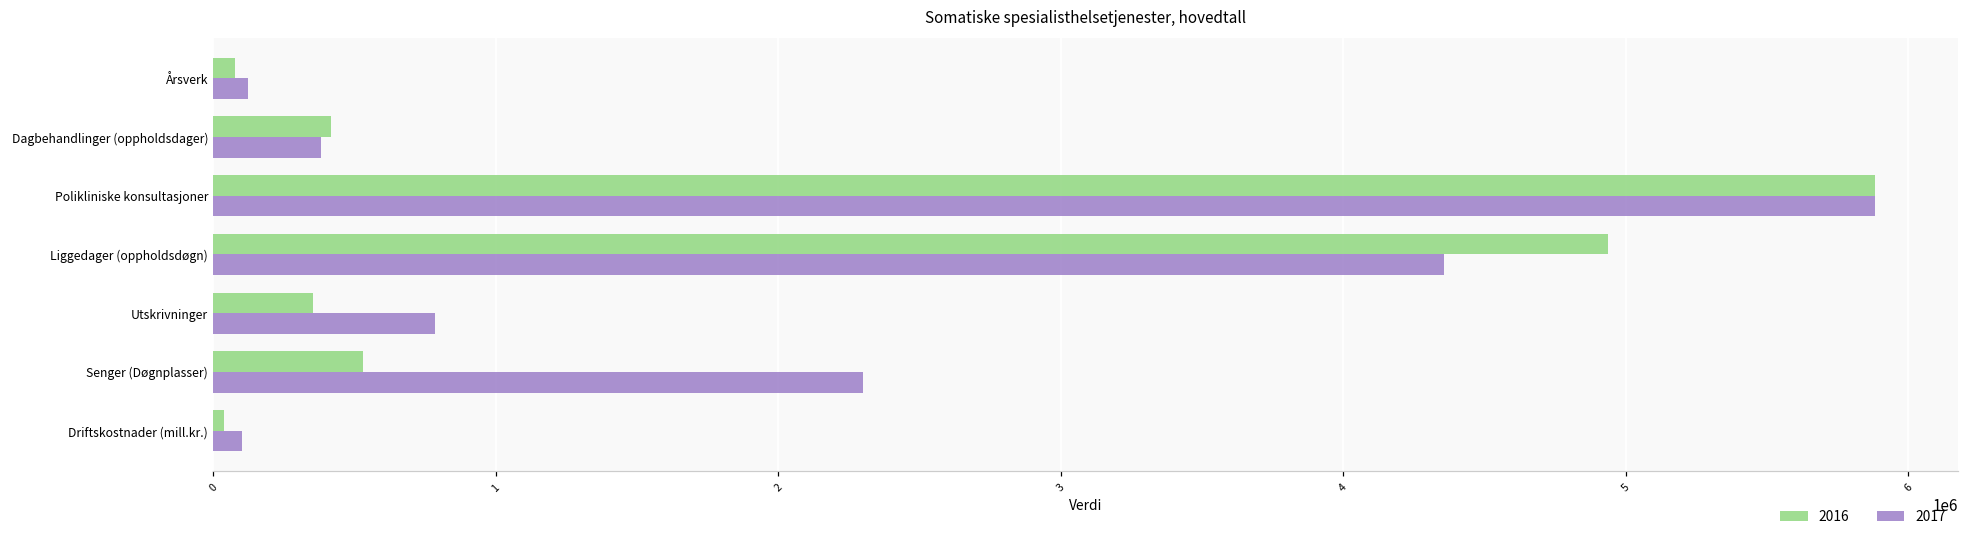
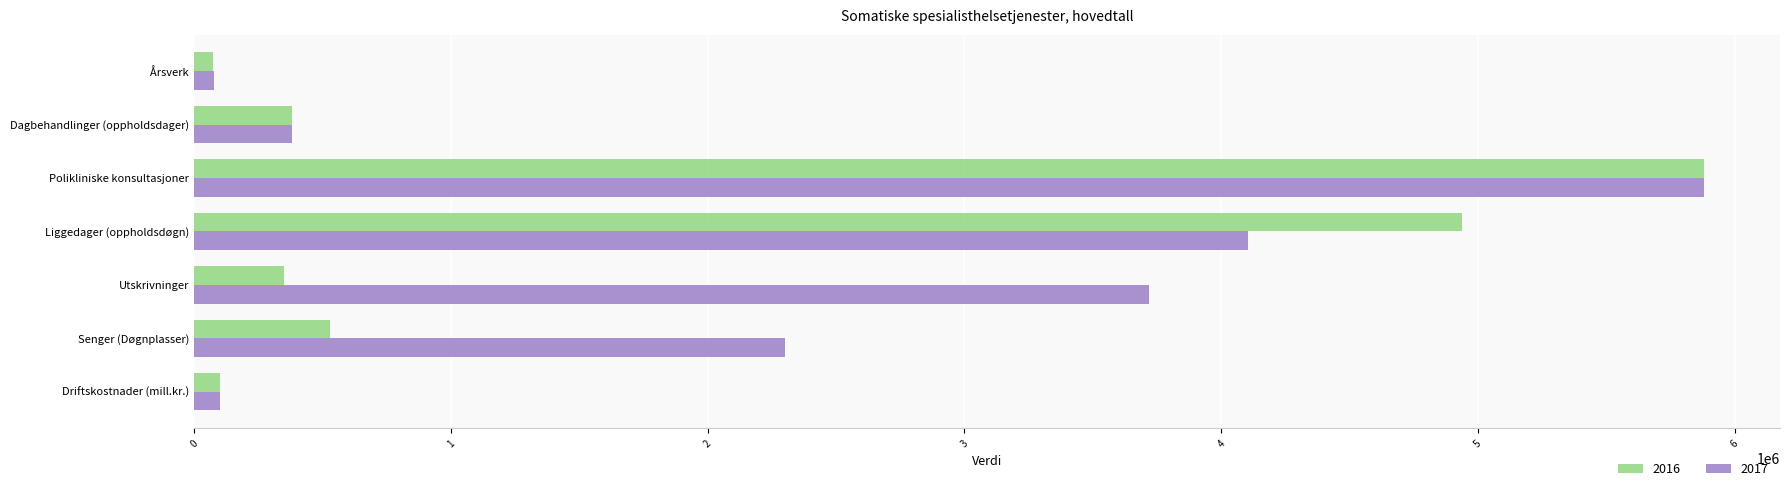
2017, Årsverk: 120000 -> 80000
2016, Dagbehandlinger (oppholdsdager): 420000 -> 380000
2017, Liggedager (oppholdsdøgn): 4360000 -> 4100000
2017, Utskrivninger: 790000 -> 3720000
2016, Driftskostnader (mill.kr.): 40000 -> 100000
